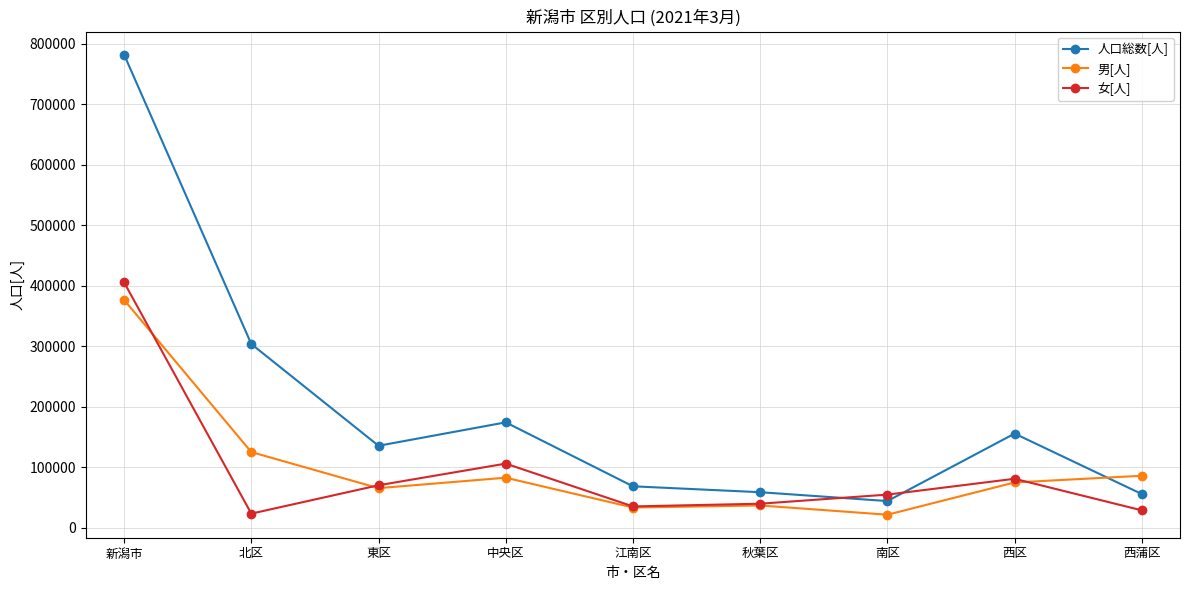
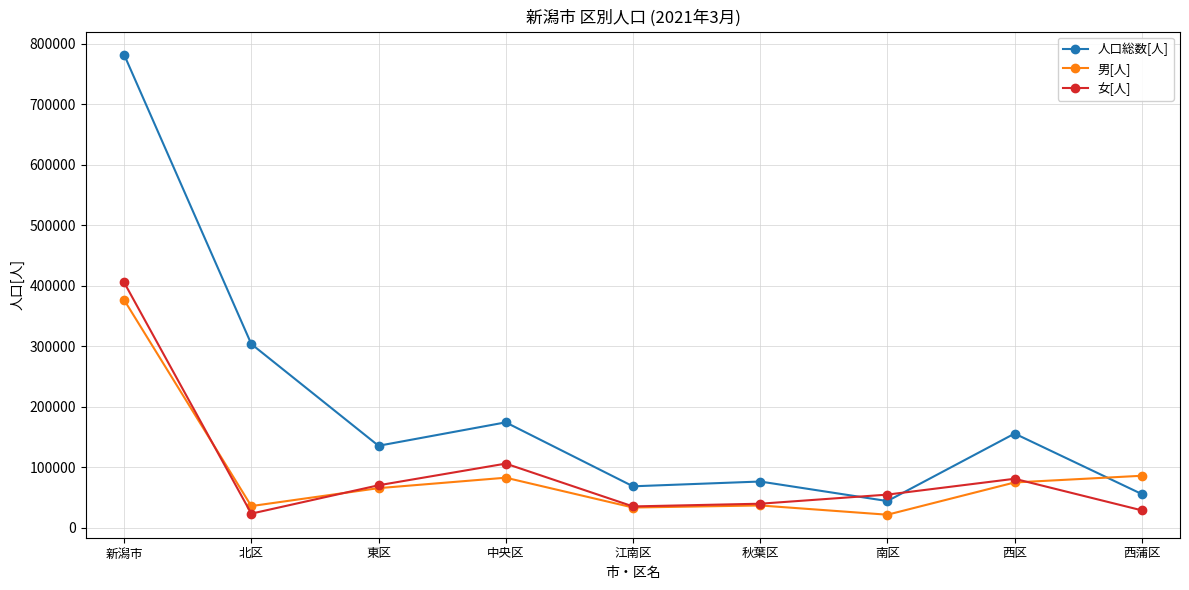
男[人], 北区: 120000 -> 40000
人口総数[人], 秋葉区: 60000 -> 80000
